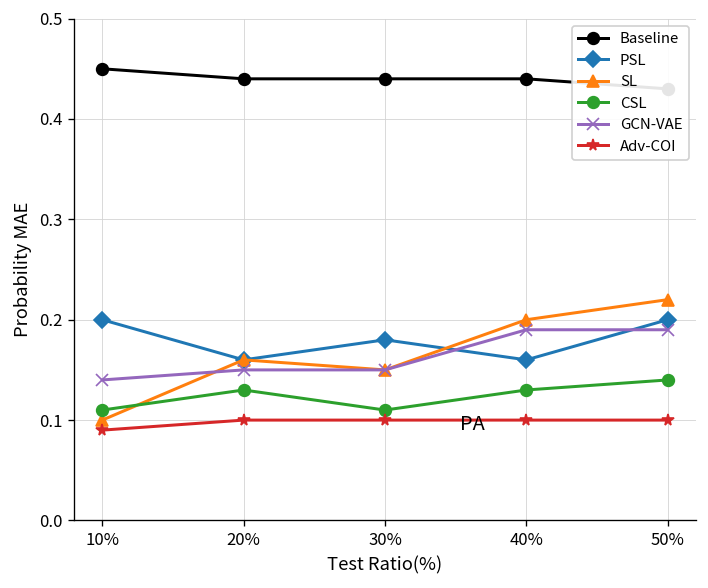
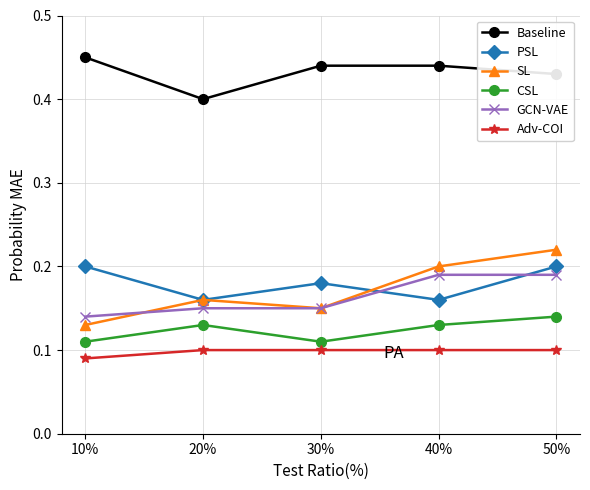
SL, 10%: 0.10 -> 0.13
Baseline, 20%: 0.44 -> 0.40
